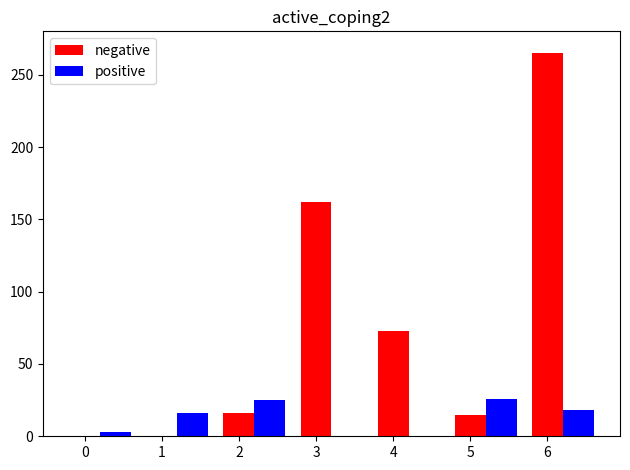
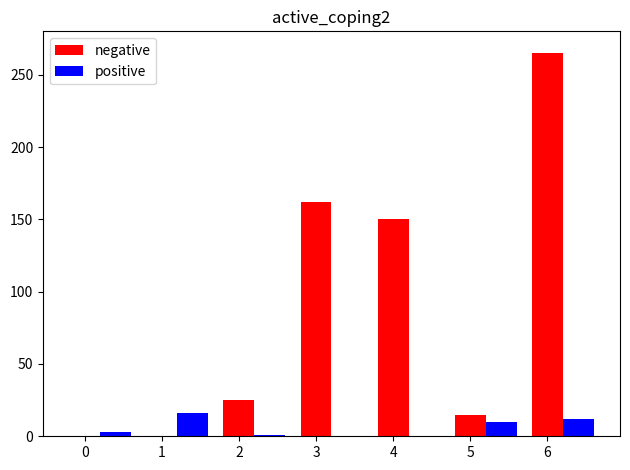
negative, 2: 16 -> 25
positive, 2: 25 -> 1
negative, 4: 73 -> 150
positive, 5: 26 -> 10
positive, 6: 18 -> 12
